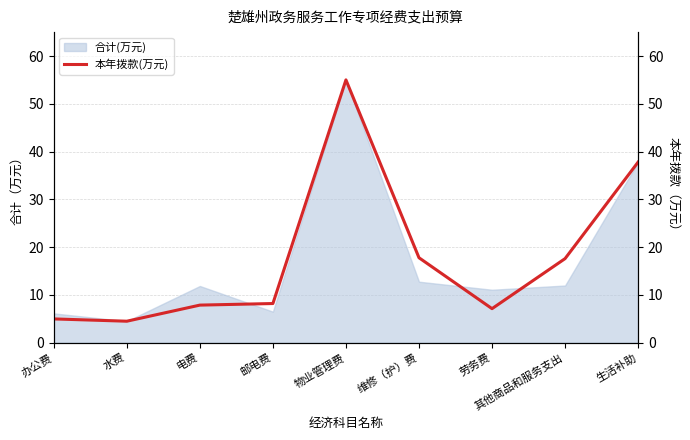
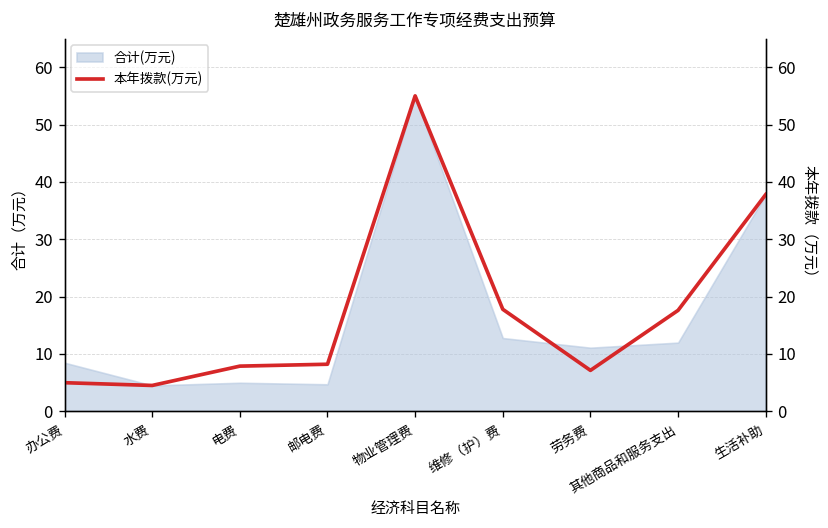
合计(万元), 办公费: 6 -> 8
合计(万元), 电费: 12 -> 5
合计(万元), 邮电费: 7 -> 5
